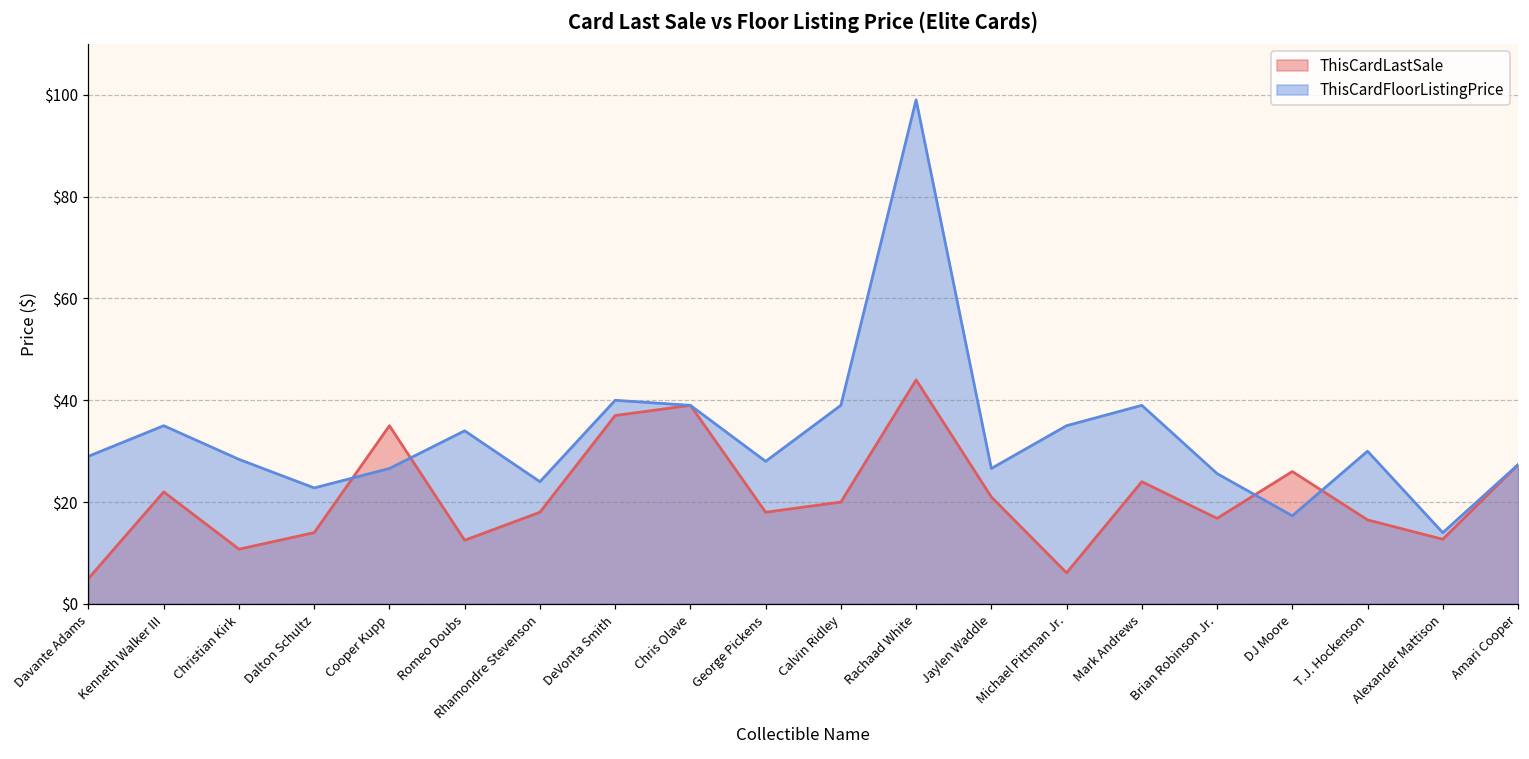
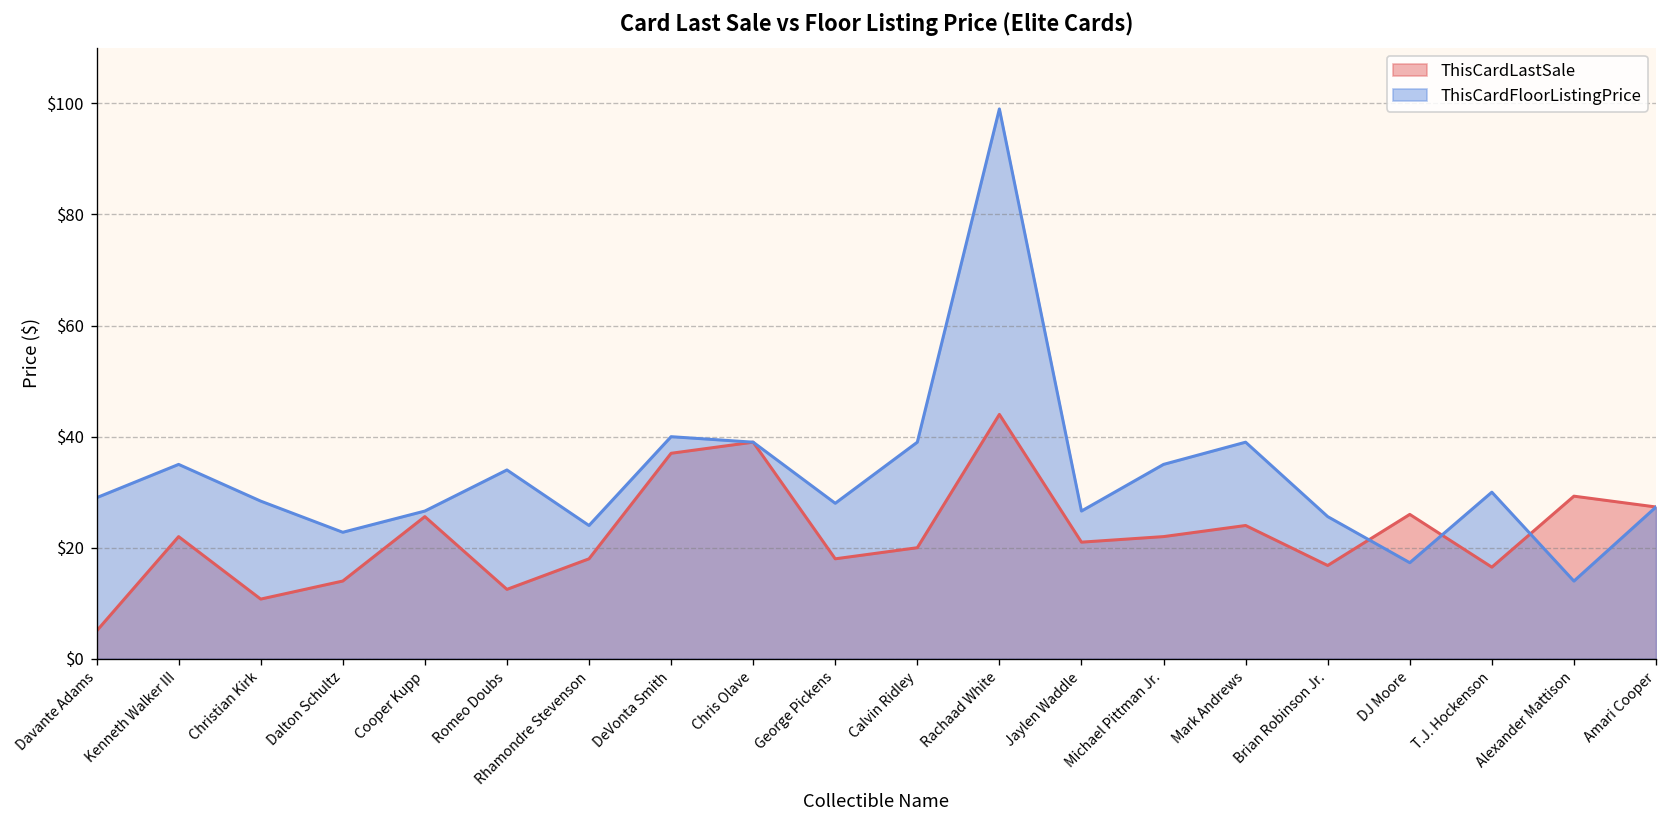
ThisCardLastSale, Cooper Kupp: $35 -> $26
ThisCardLastSale, Michael Pittman Jr.: $6 -> $22
ThisCardLastSale, Alexander Mattison: $13 -> $29
